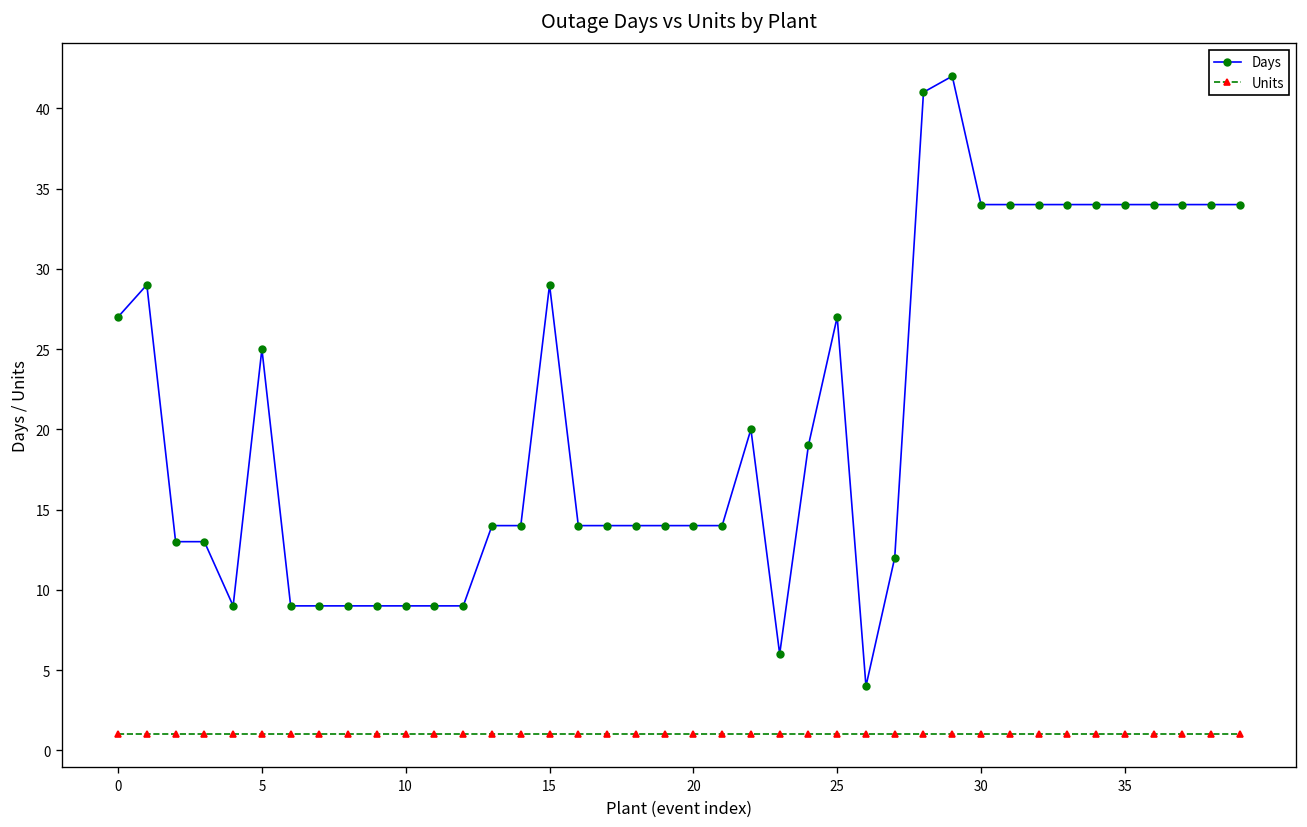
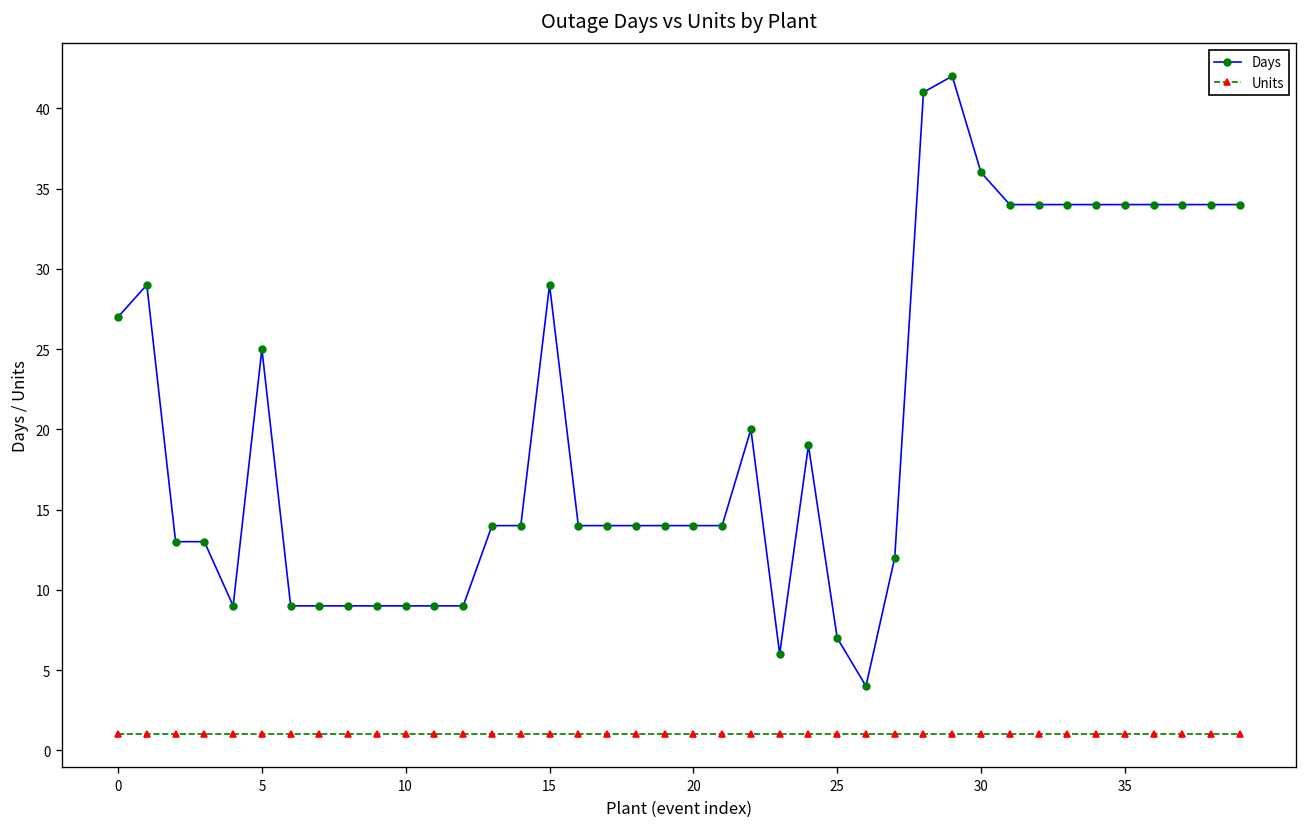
Days, 25: 27 -> 7
Days, 30: 34 -> 36
